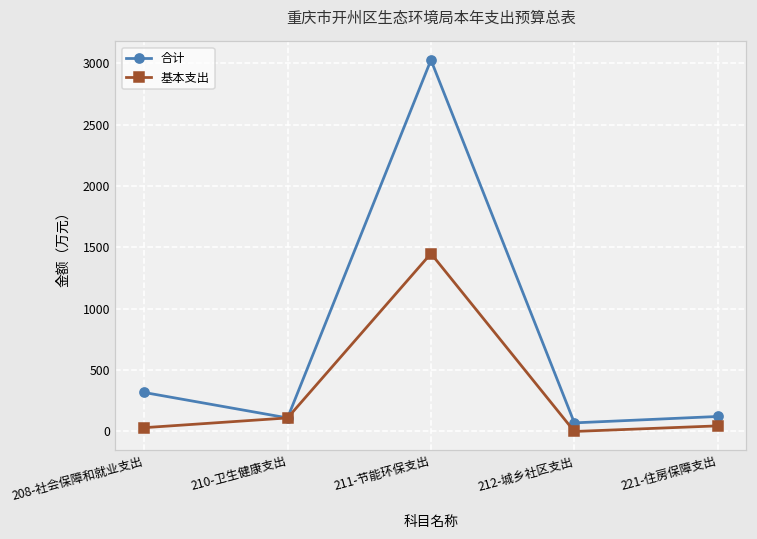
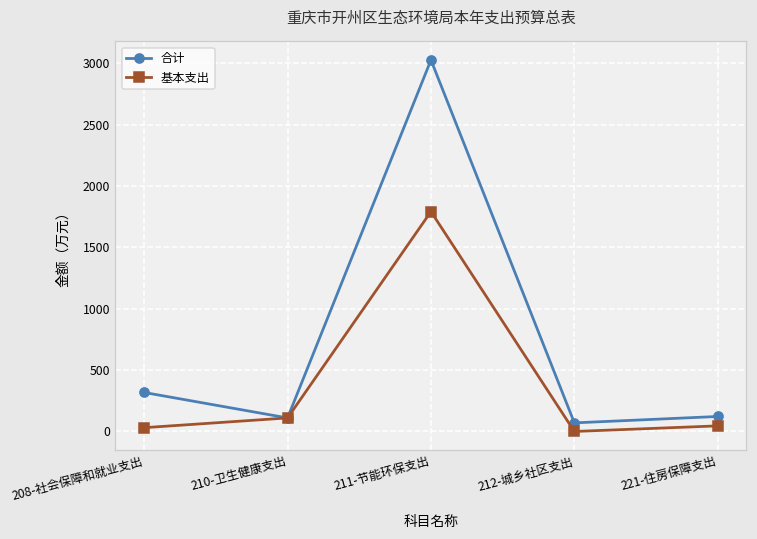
基本支出, 211-节能环保支出: 1450 -> 1790
